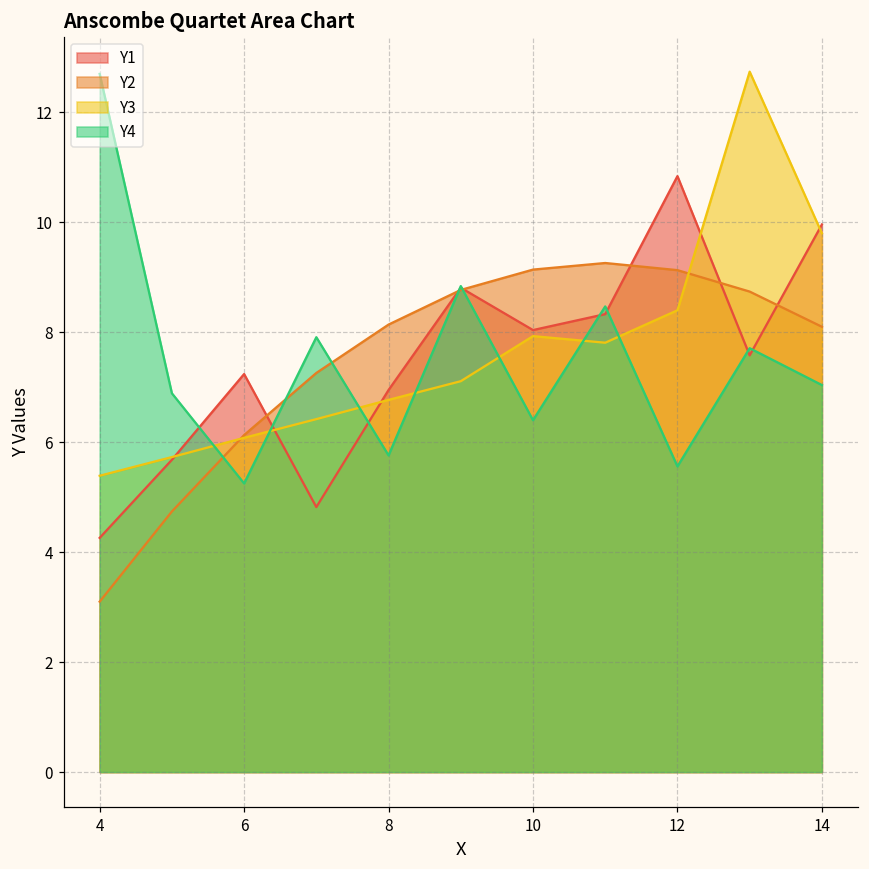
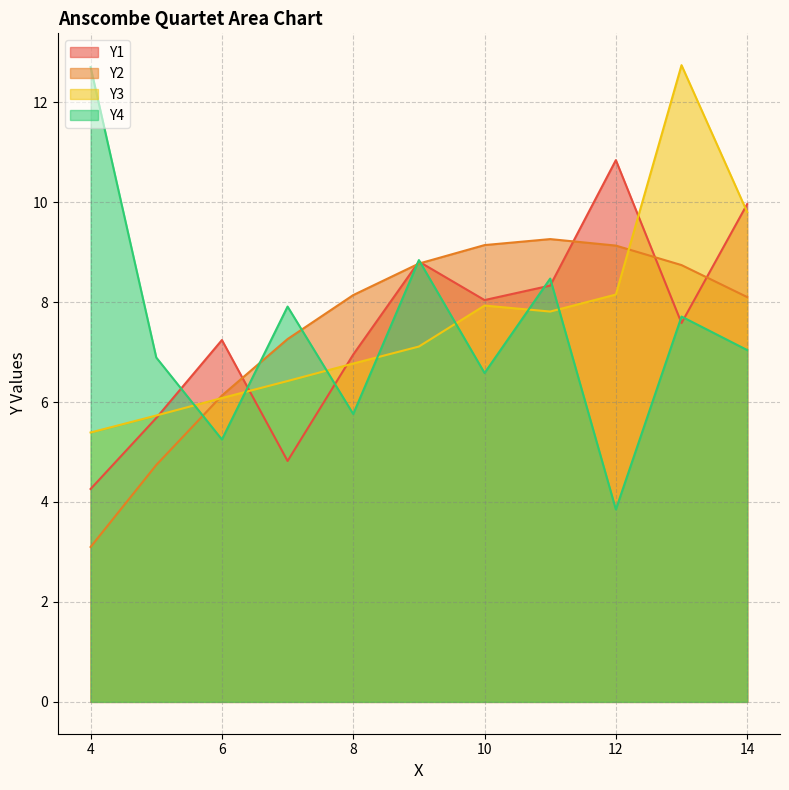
Y4, 10: 6.4 -> 6.6
Y3, 12: 8.4 -> 8.2
Y4, 12: 5.6 -> 3.9
